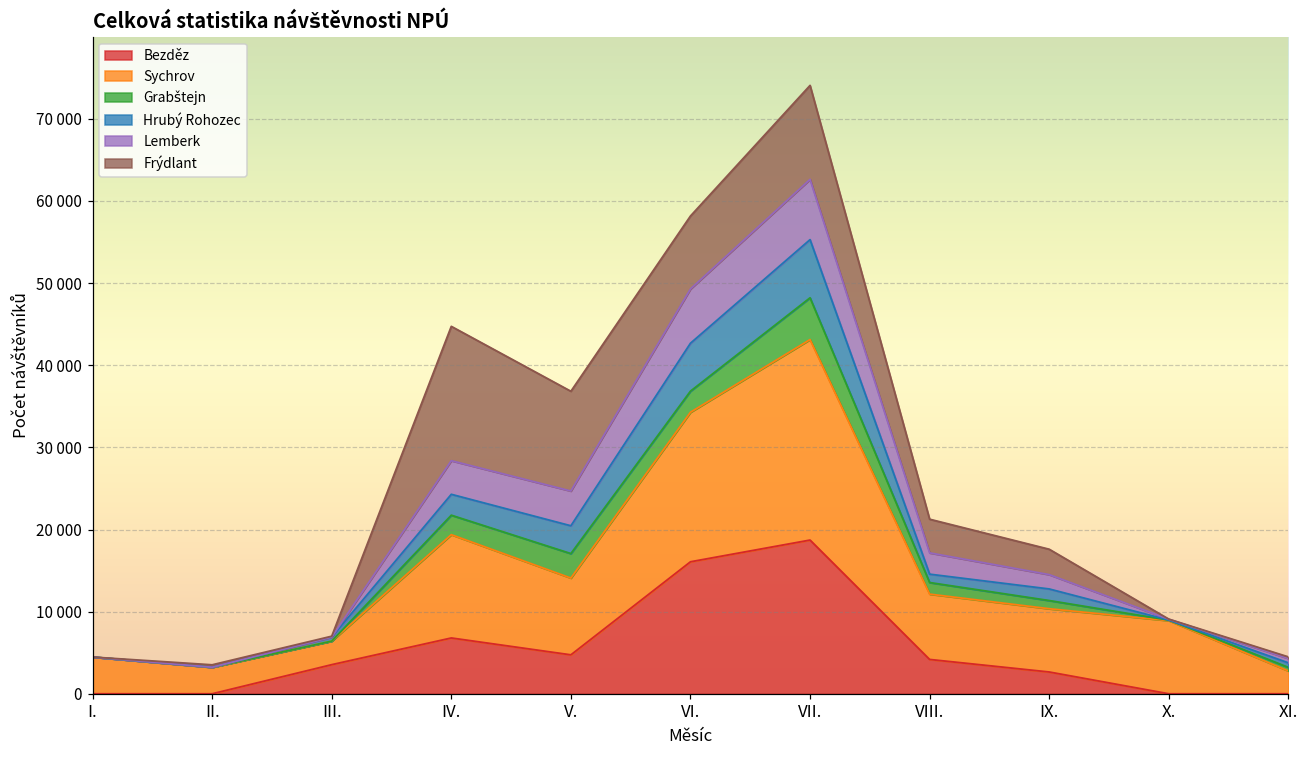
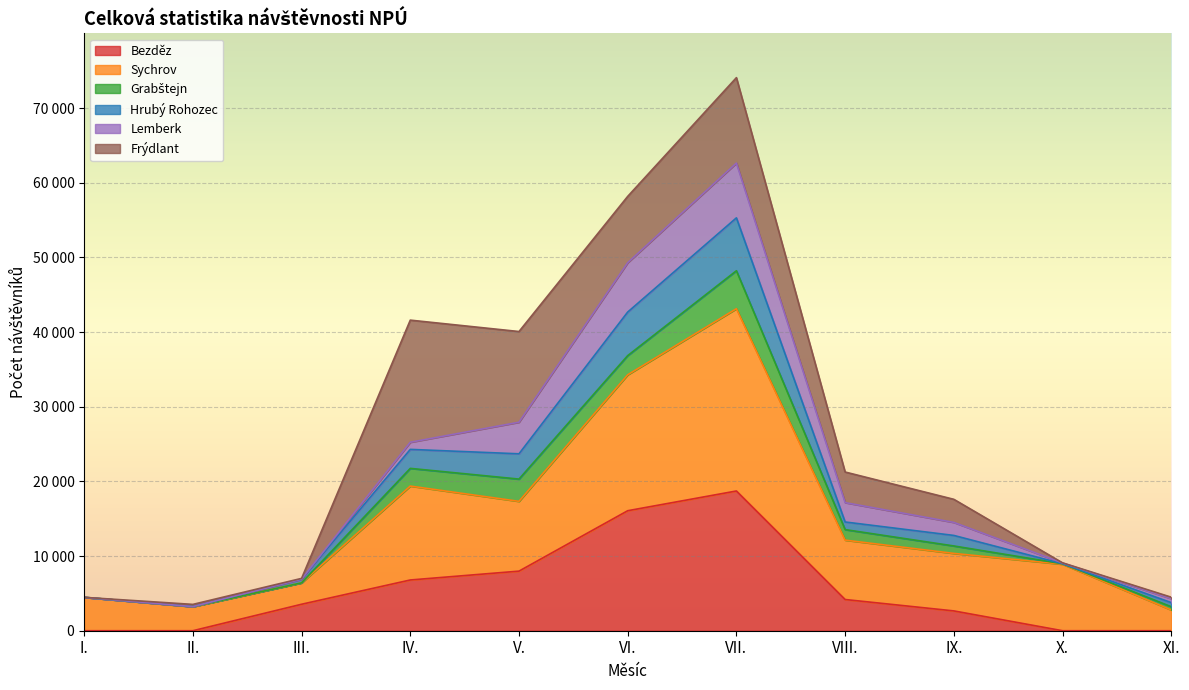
Lemberk, IV.: 4000 -> 1000
Bezděz, V.: 5000 -> 8000
